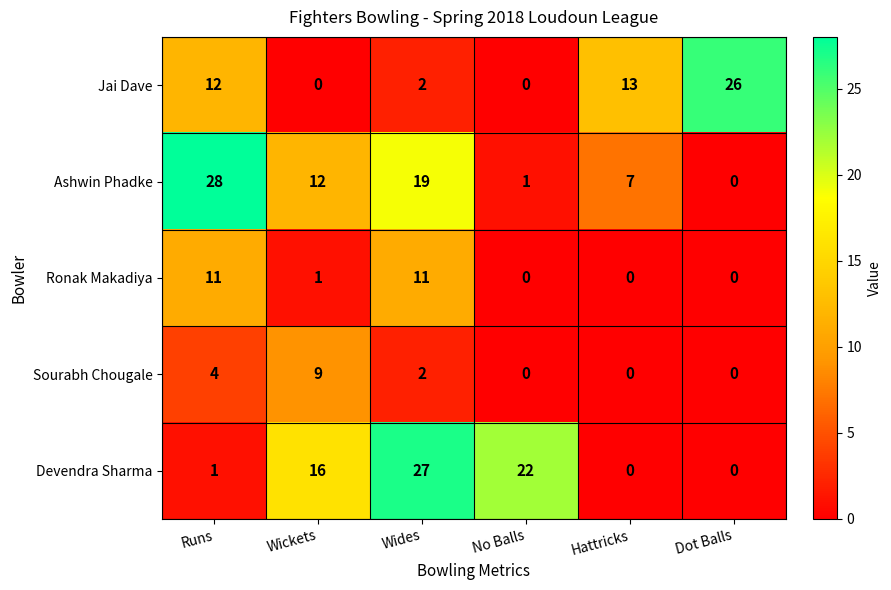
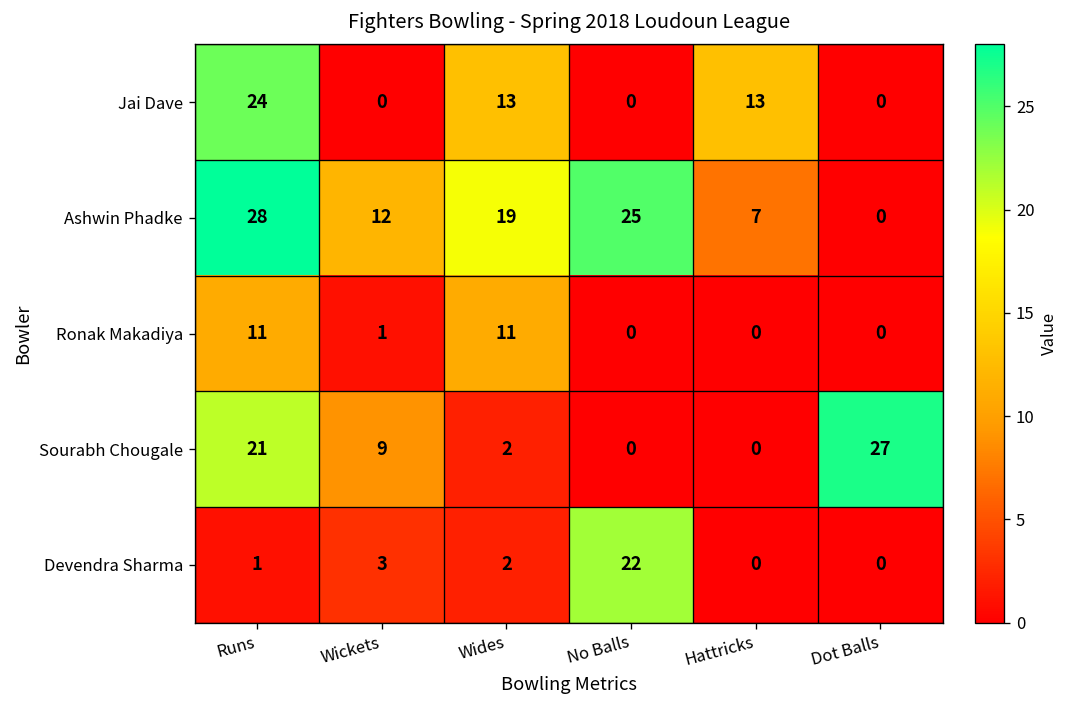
Jai Dave, Runs: 12 -> 24
Jai Dave, Wides: 2 -> 13
Jai Dave, Dot Balls: 26 -> 0
Ashwin Phadke, No Balls: 1 -> 25
Sourabh Chougale, Runs: 4 -> 21
Sourabh Chougale, Dot Balls: 0 -> 27
Devendra Sharma, Wickets: 16 -> 3
Devendra Sharma, Wides: 27 -> 2
